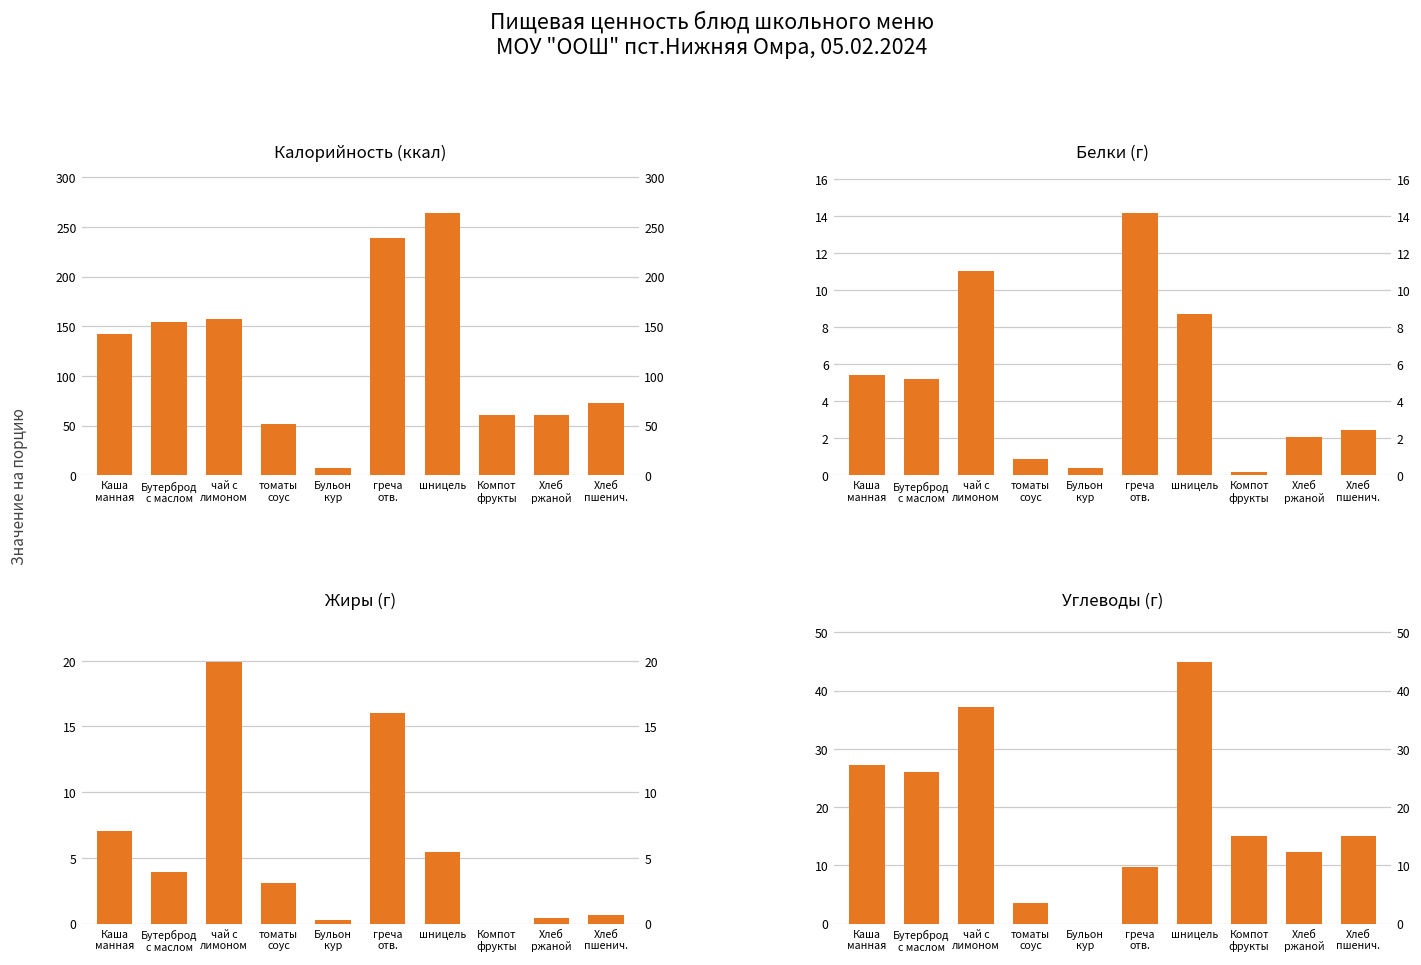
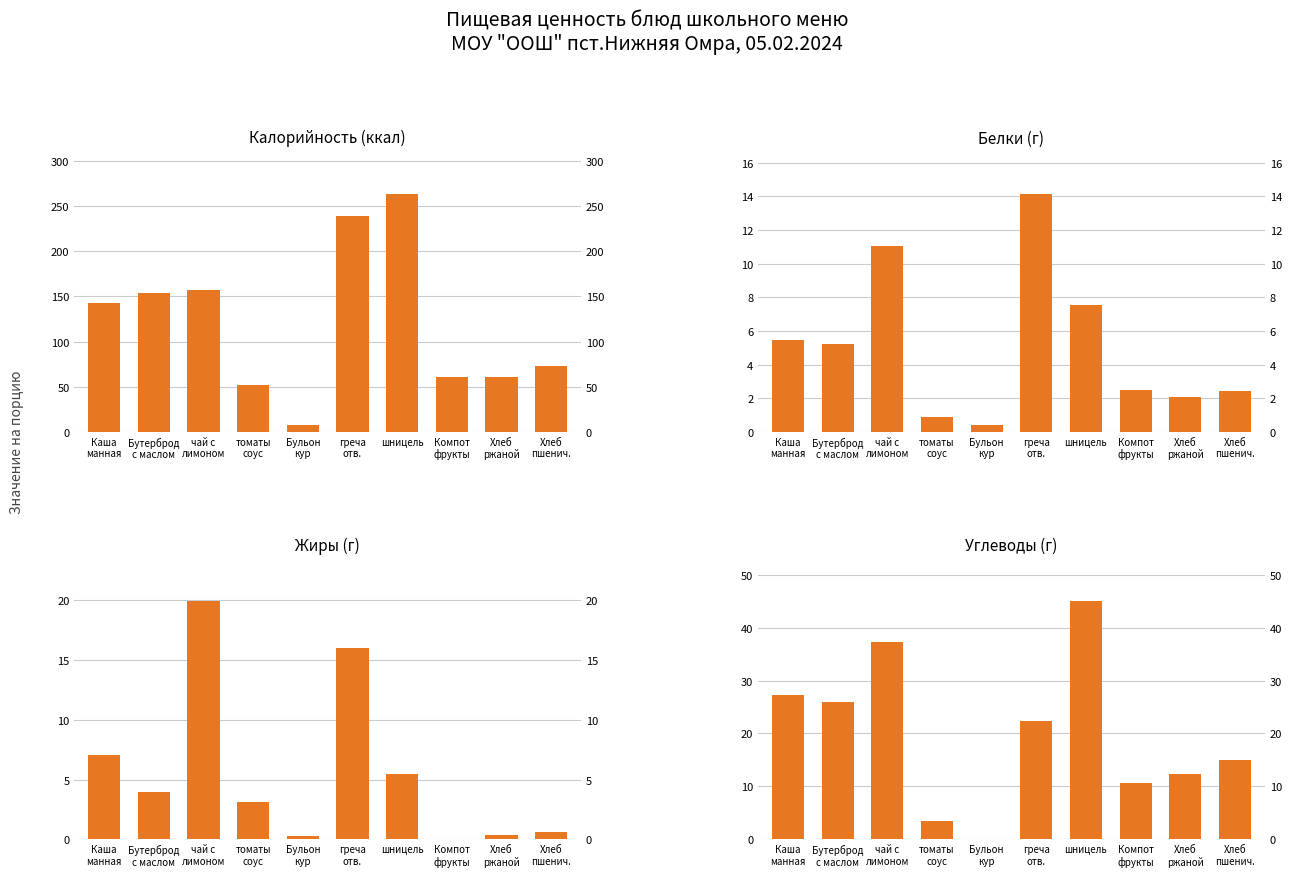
Белки (г), шницель: 8.7 -> 7.5
Белки (г), Компот фрукты: 0.2 -> 2.5
Углеводы (г), греча отв.: 10 -> 22
Углеводы (г), Компот фрукты: 15 -> 11
